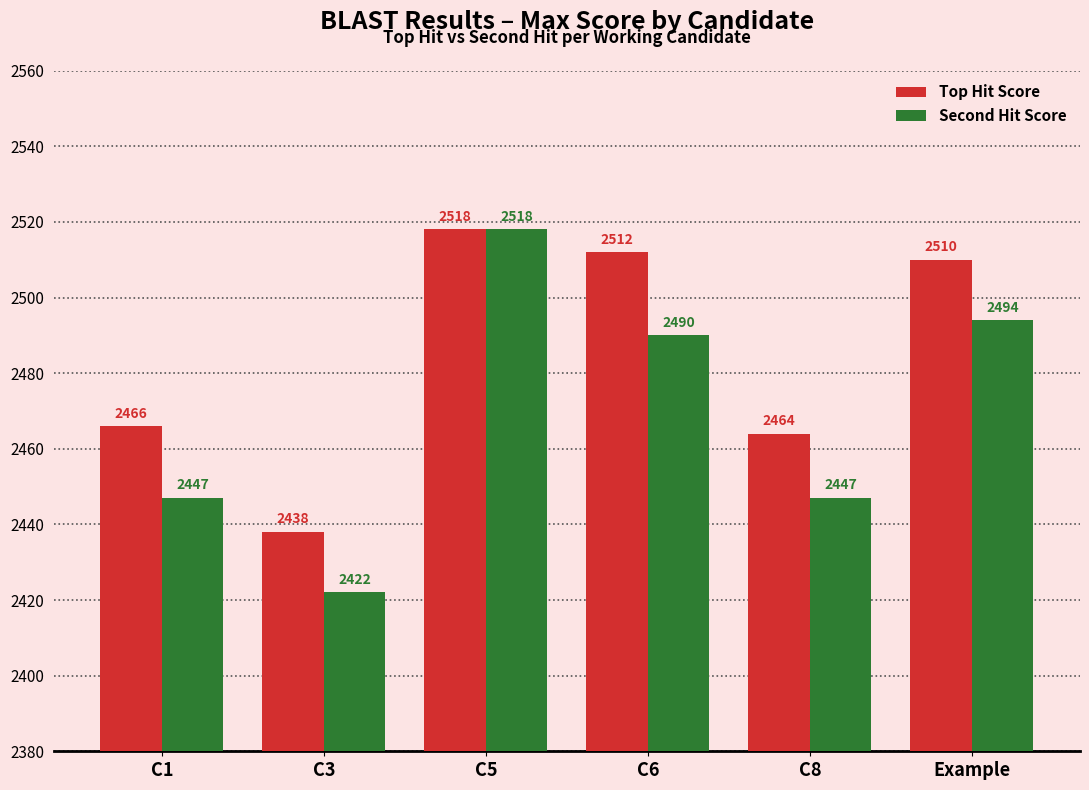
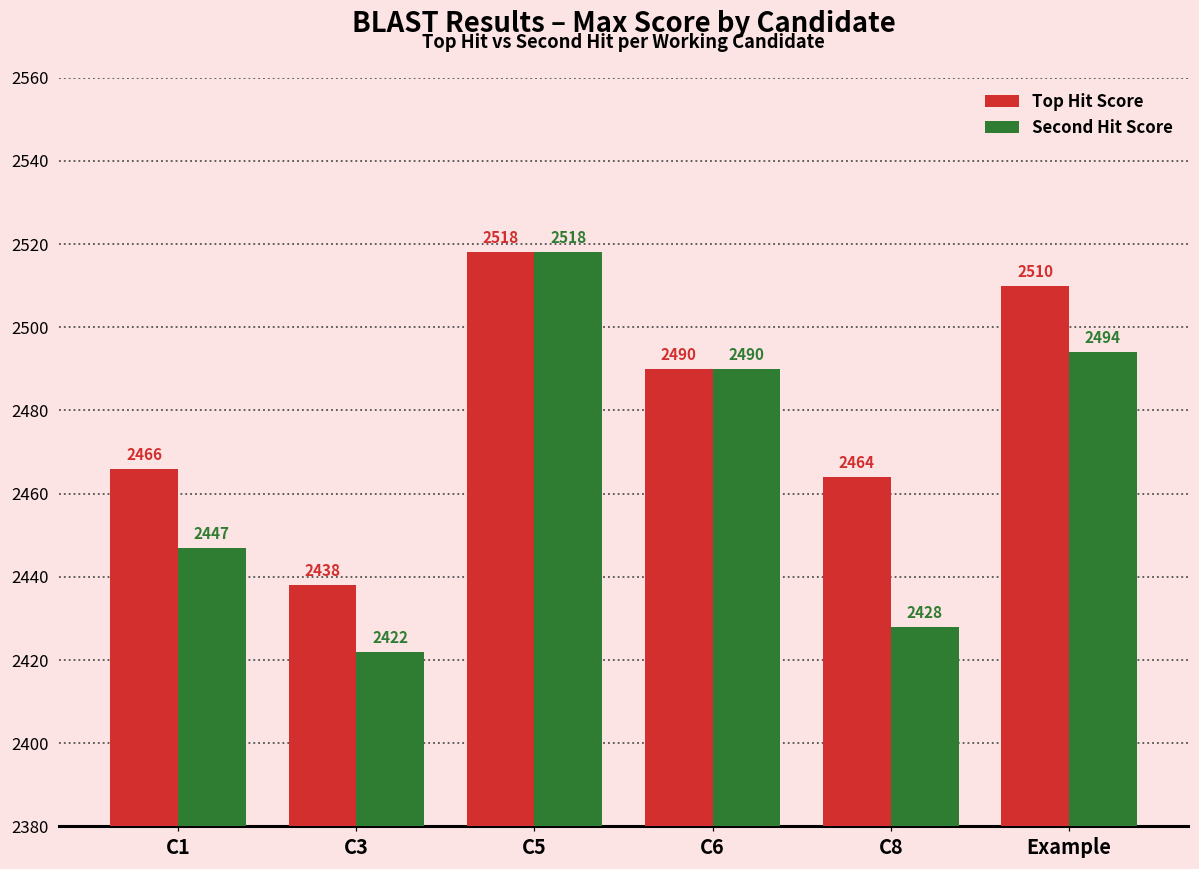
Top Hit Score, C6: 2512 -> 2490
Second Hit Score, C8: 2447 -> 2428
